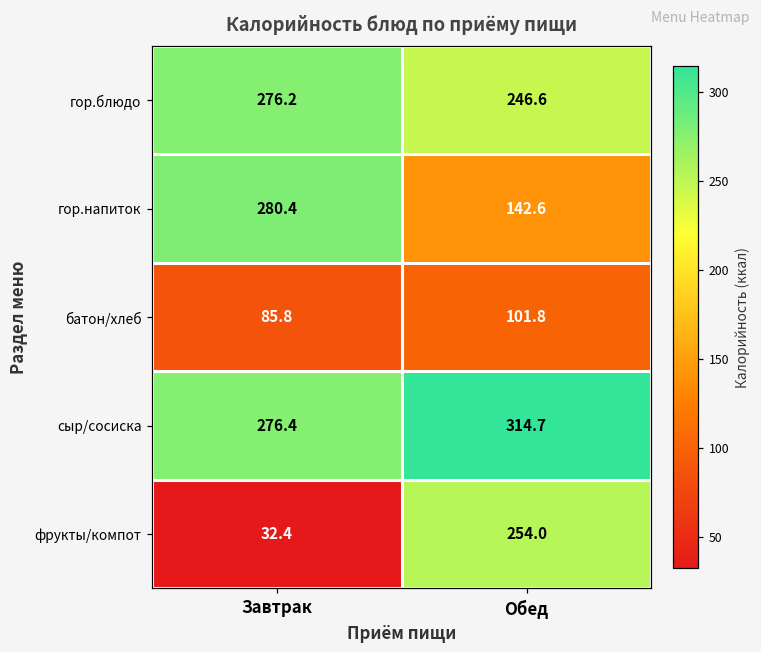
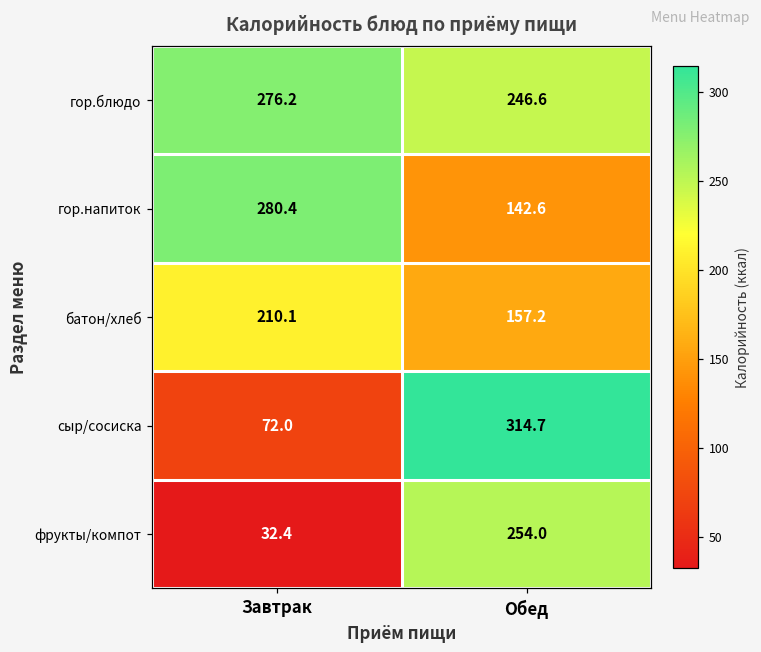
батон/хлеб, Завтрак: 85.8 -> 210.1
батон/хлеб, Обед: 101.8 -> 157.2
сыр/сосиска, Завтрак: 276.4 -> 72.0
